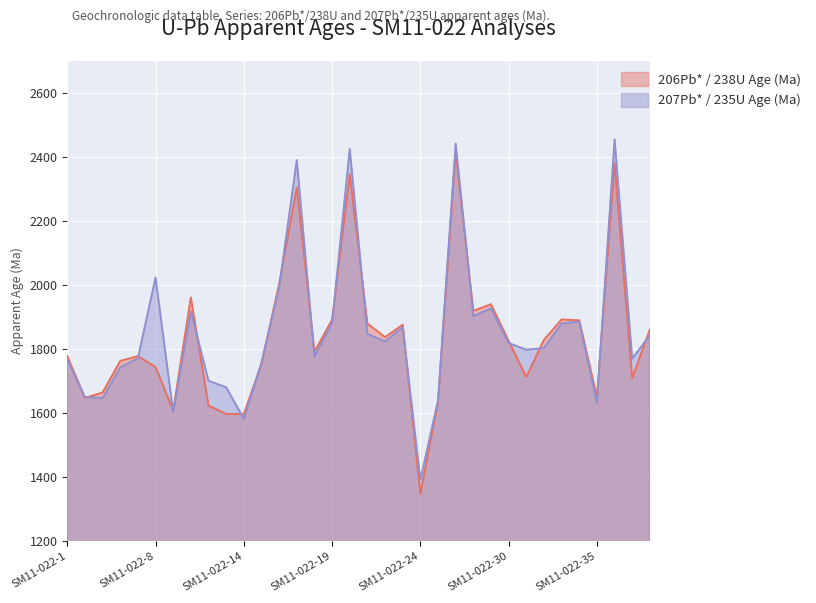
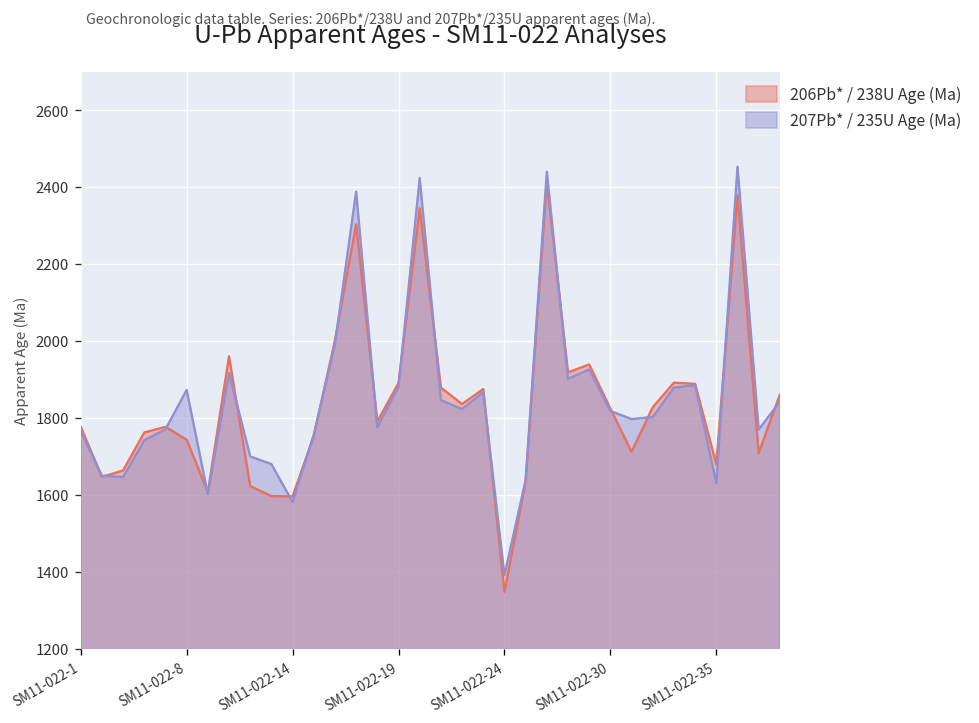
207Pb* / 235U Age (Ma), SM11-022-8: 2020 -> 1870
206Pb* / 238U Age (Ma), SM11-022-35: 1650 -> 1680
